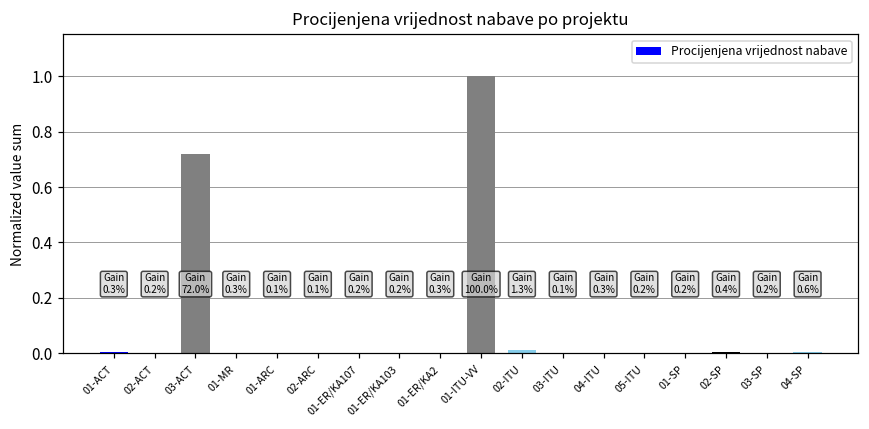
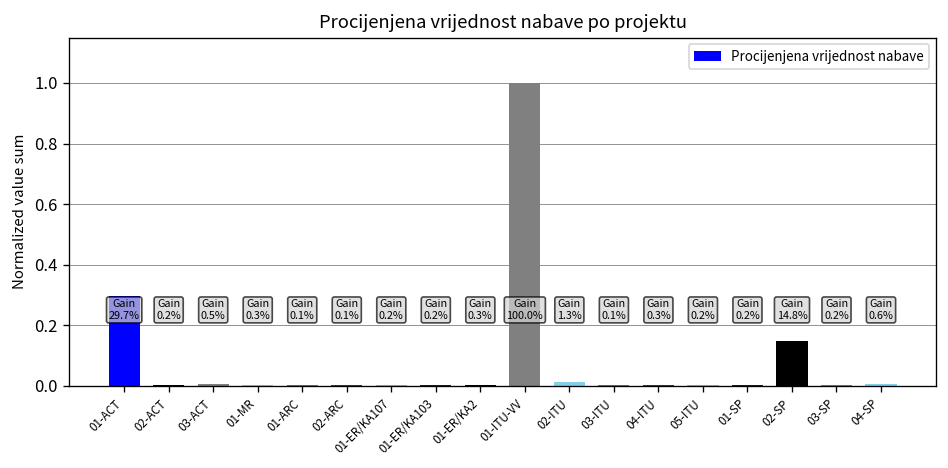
01-ACT: 0.3% -> 29.7%
03-ACT: 72.0% -> 0.5%
02-SP: 0.4% -> 14.8%
